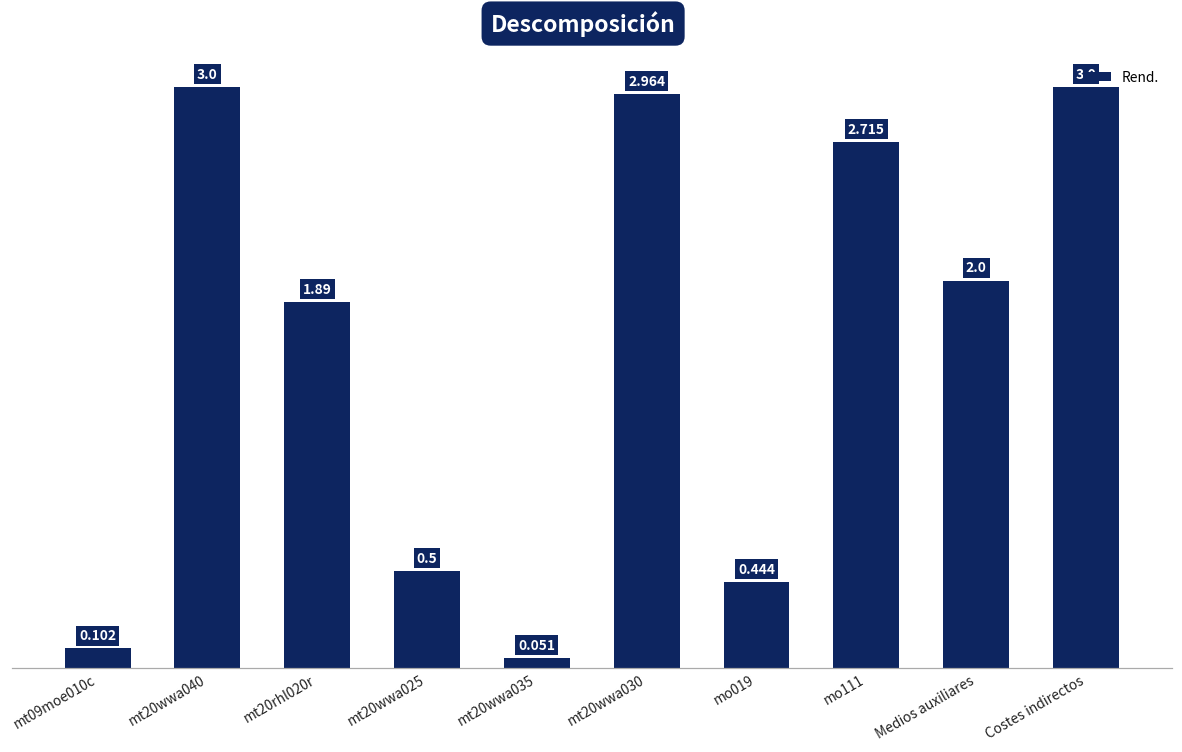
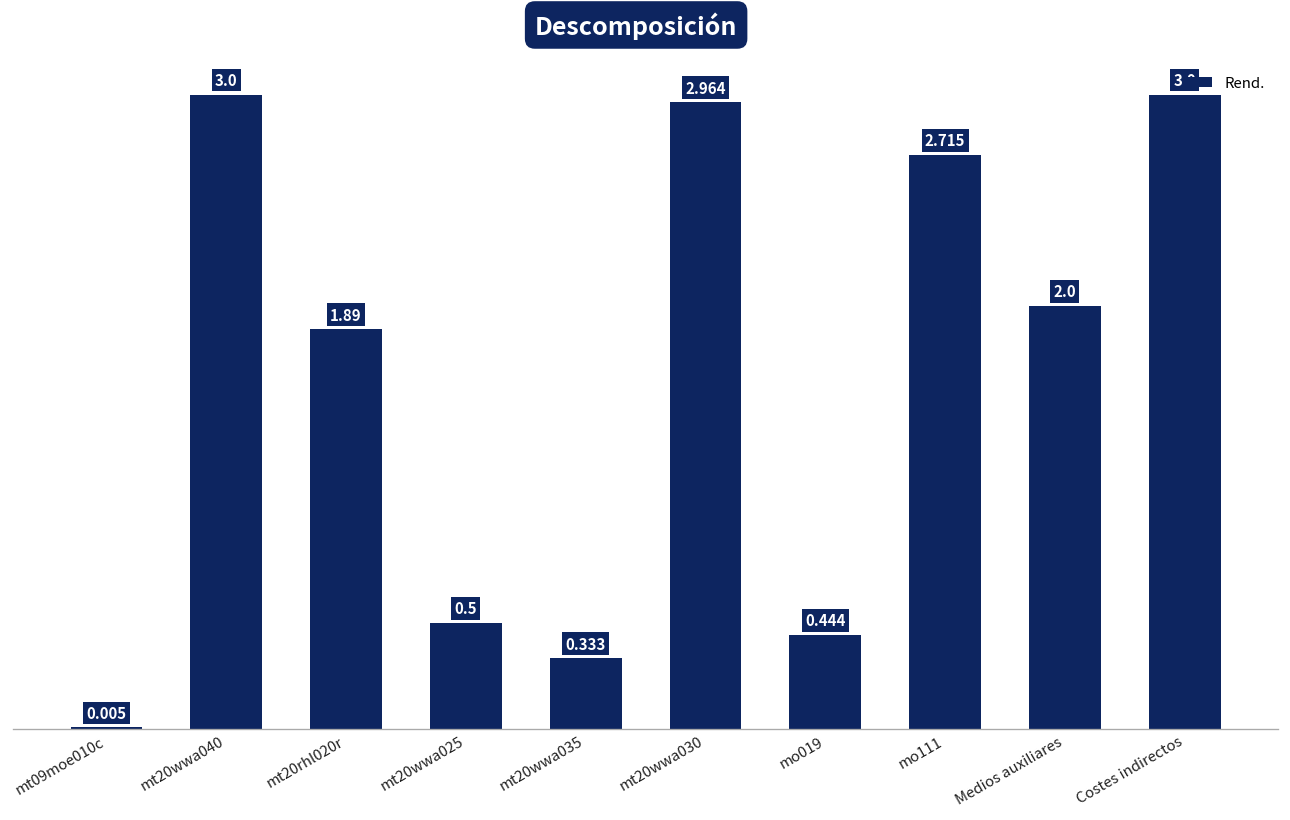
mt09moe010c: 0.102 -> 0.005
mt20wwa035: 0.051 -> 0.333
